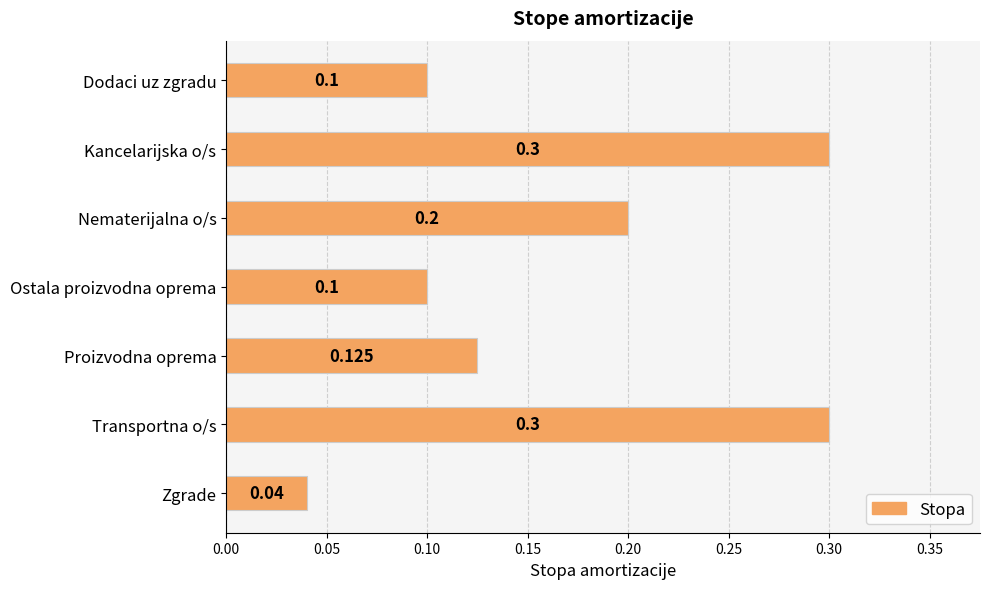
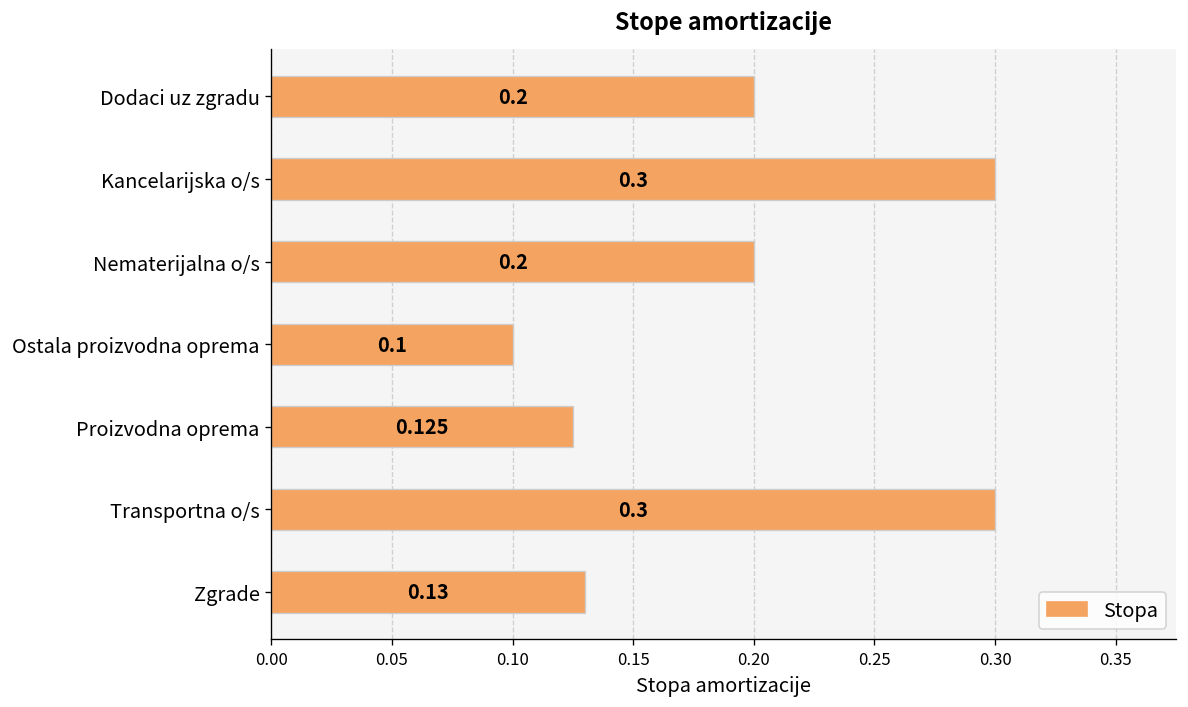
Dodaci uz zgradu: 0.1 -> 0.2
Zgrade: 0.04 -> 0.13
